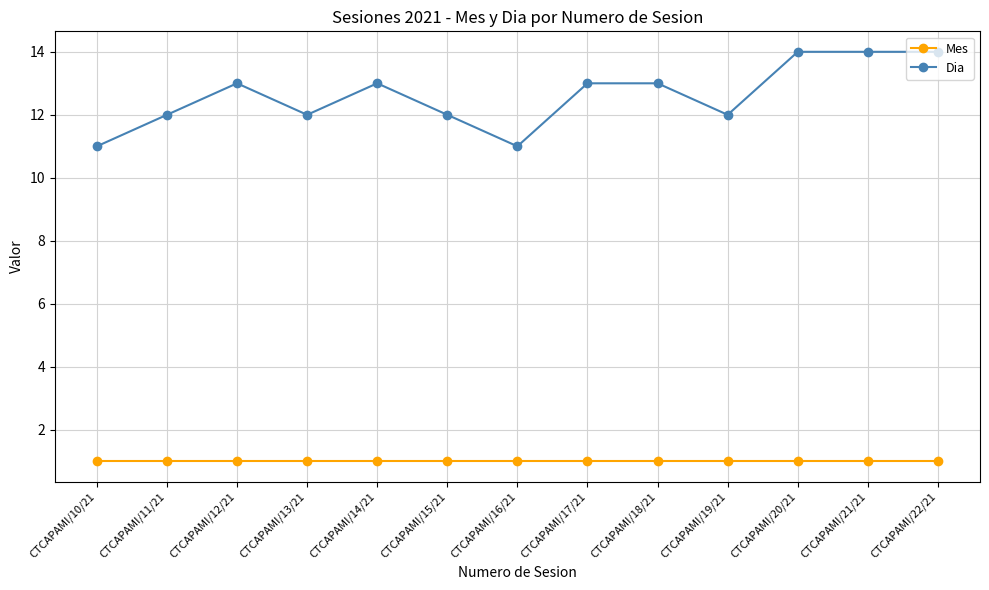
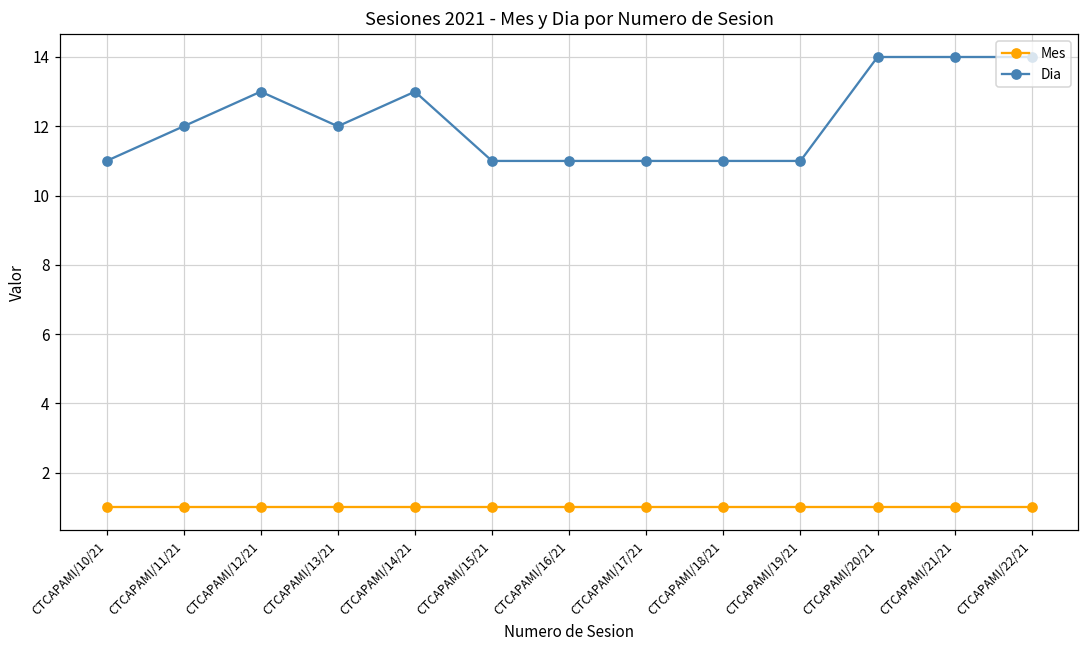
Dia, CTCAPAMI/15/21: 12 -> 11
Dia, CTCAPAMI/17/21: 13 -> 11
Dia, CTCAPAMI/18/21: 13 -> 11
Dia, CTCAPAMI/19/21: 12 -> 11
